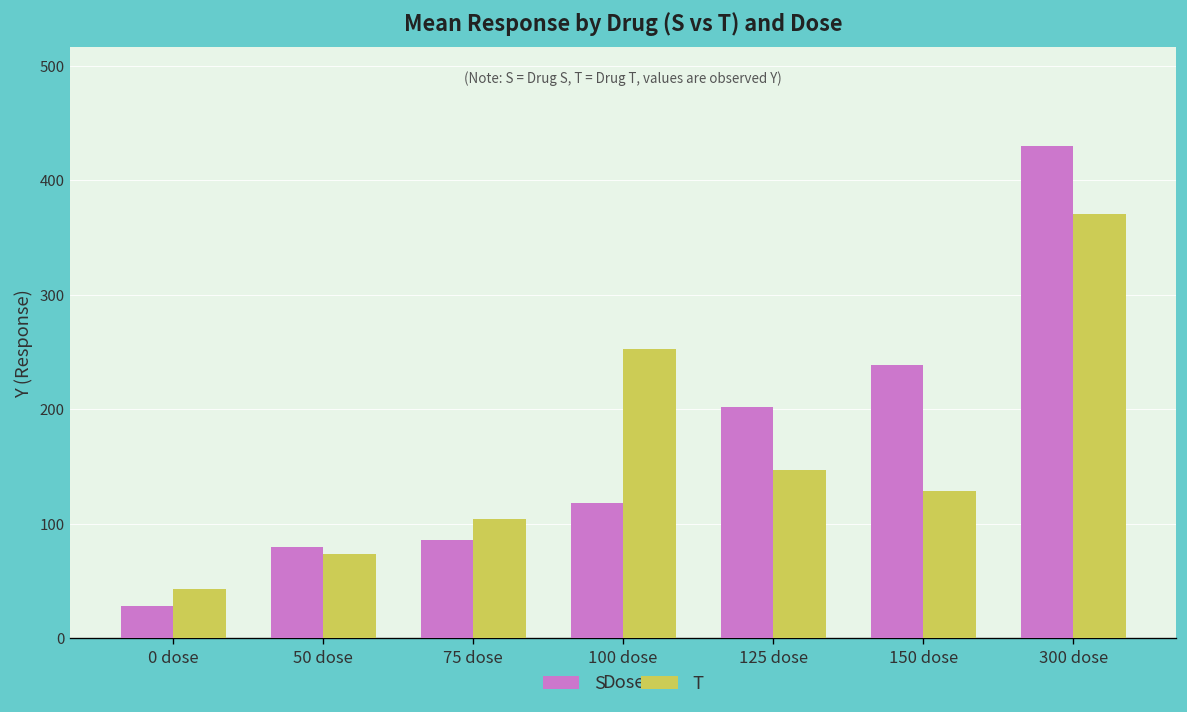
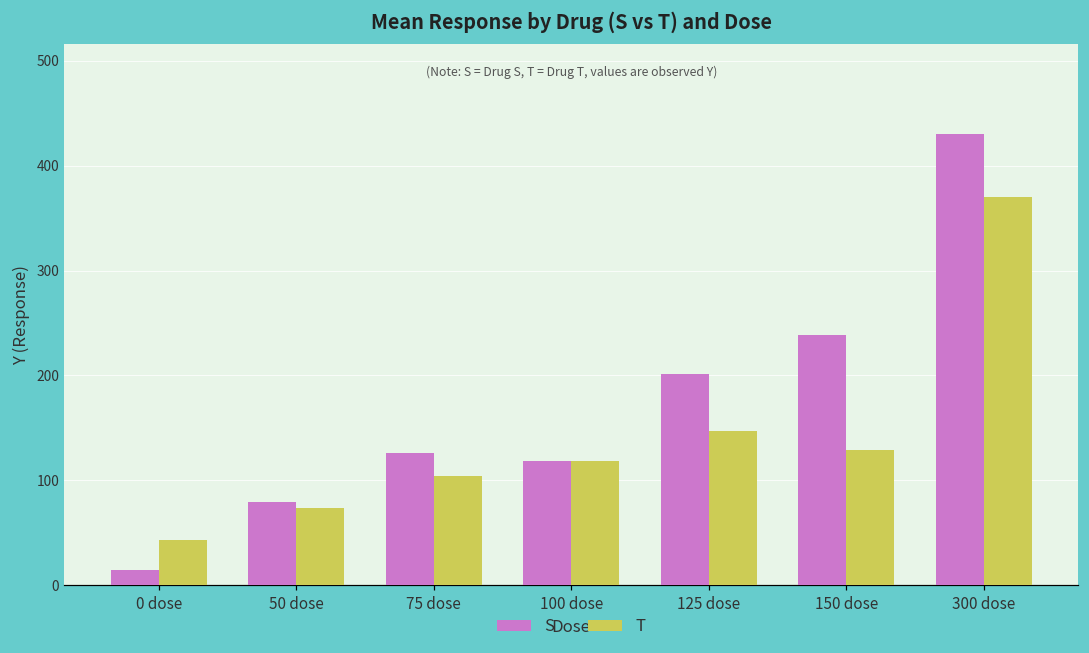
S, 0 dose: 30 -> 10
S, 75 dose: 90 -> 130
T, 100 dose: 250 -> 120
